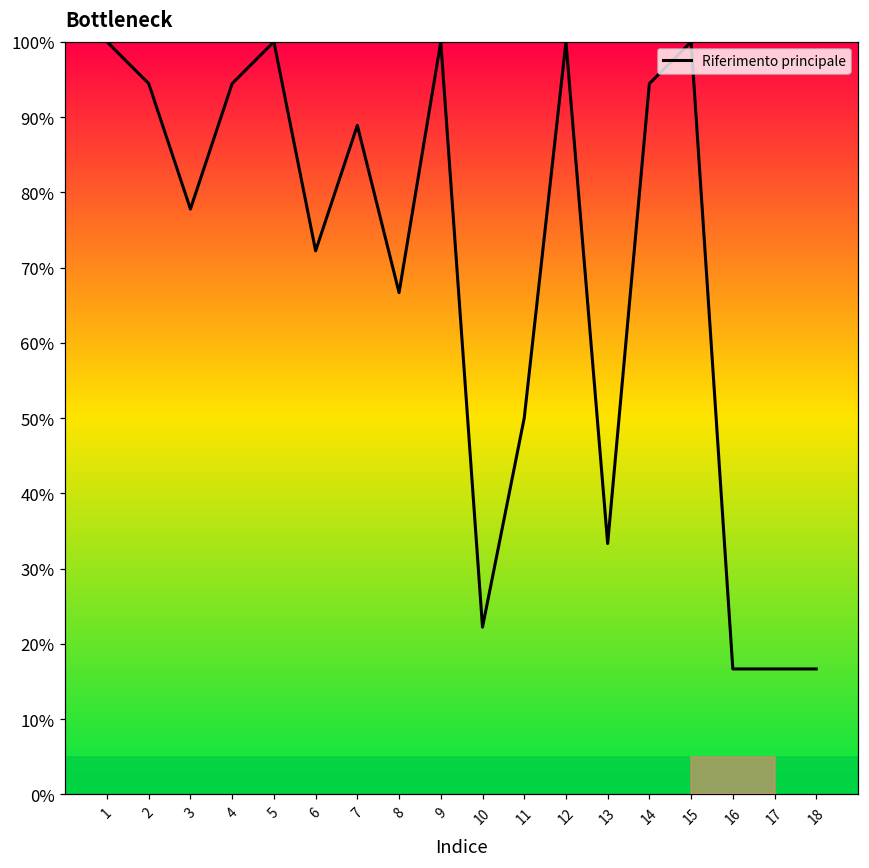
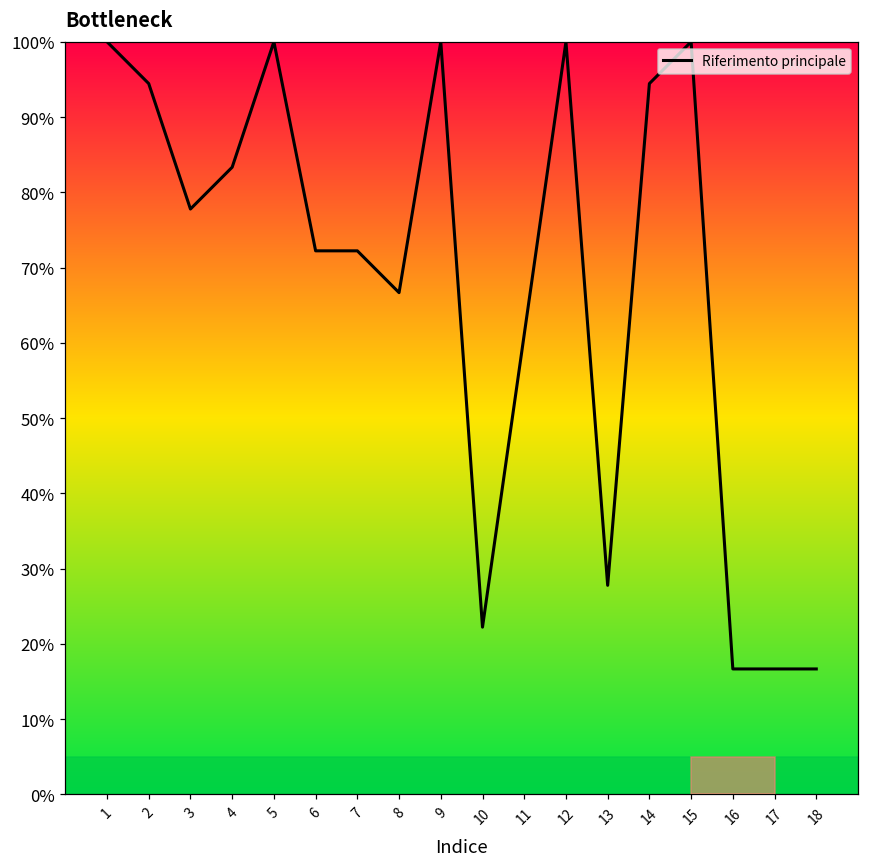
4: 94% -> 83%
7: 89% -> 72%
11: 50% -> 61%
13: 33% -> 28%
